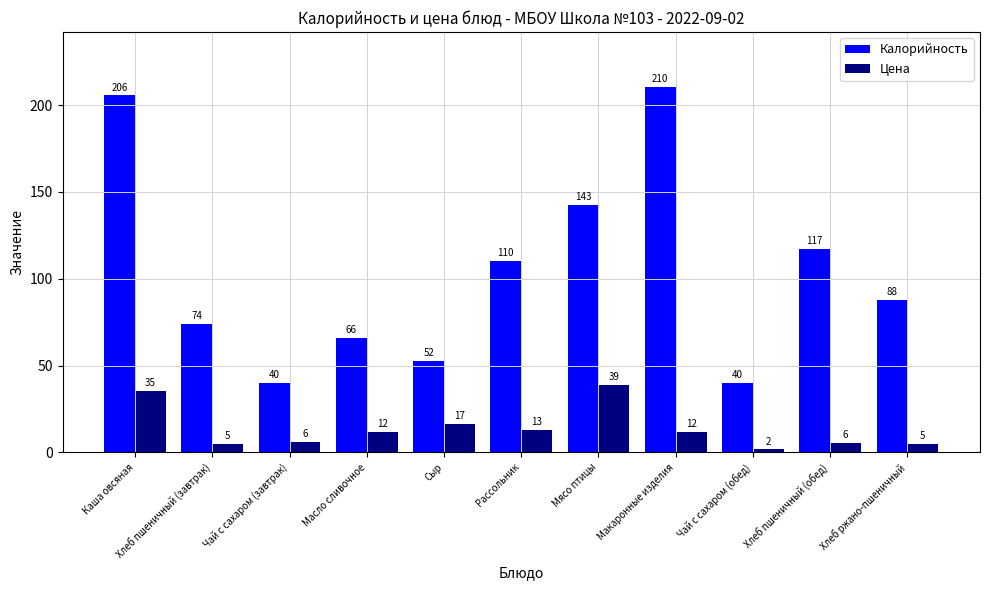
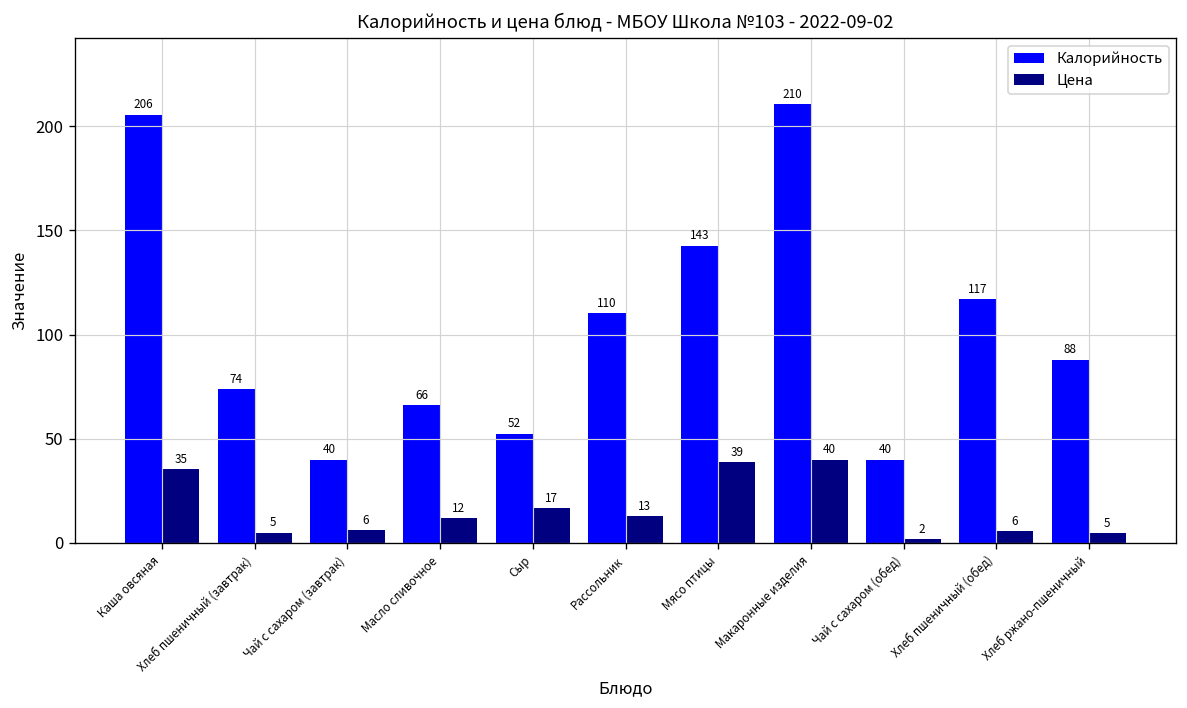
Цена, Макаронные изделия: 12 -> 40
